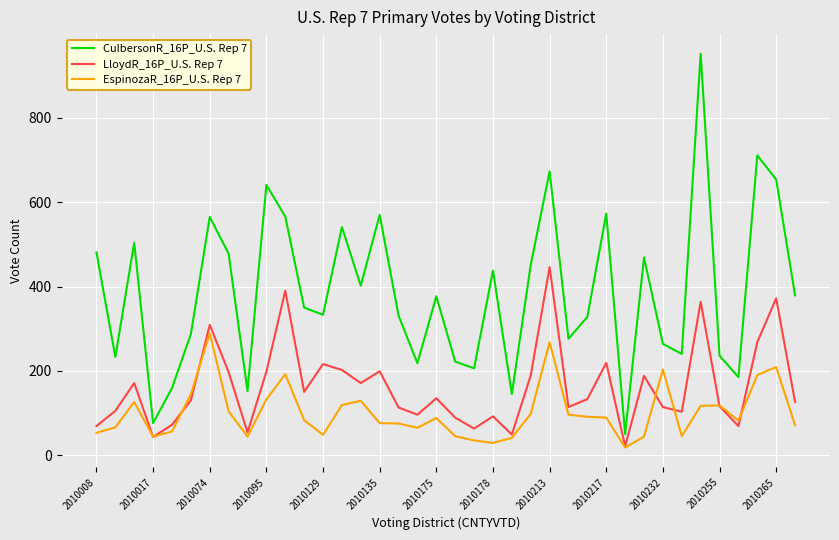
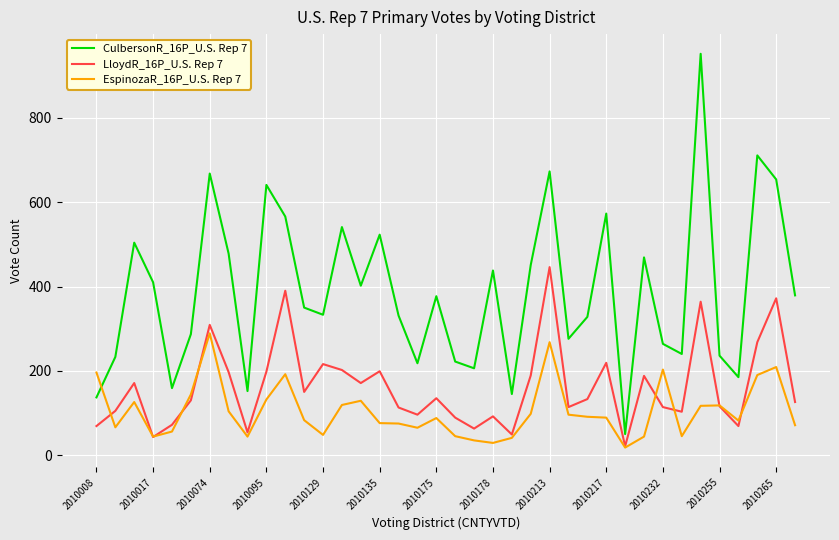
CulbersonR_16P_U.S. Rep 7, 2010008: 480 -> 140
EspinozaR_16P_U.S. Rep 7, 2010008: 50 -> 200
CulbersonR_16P_U.S. Rep 7, 2010017: 80 -> 410
CulbersonR_16P_U.S. Rep 7, 2010074: 570 -> 670
CulbersonR_16P_U.S. Rep 7, 2010135: 570 -> 520
